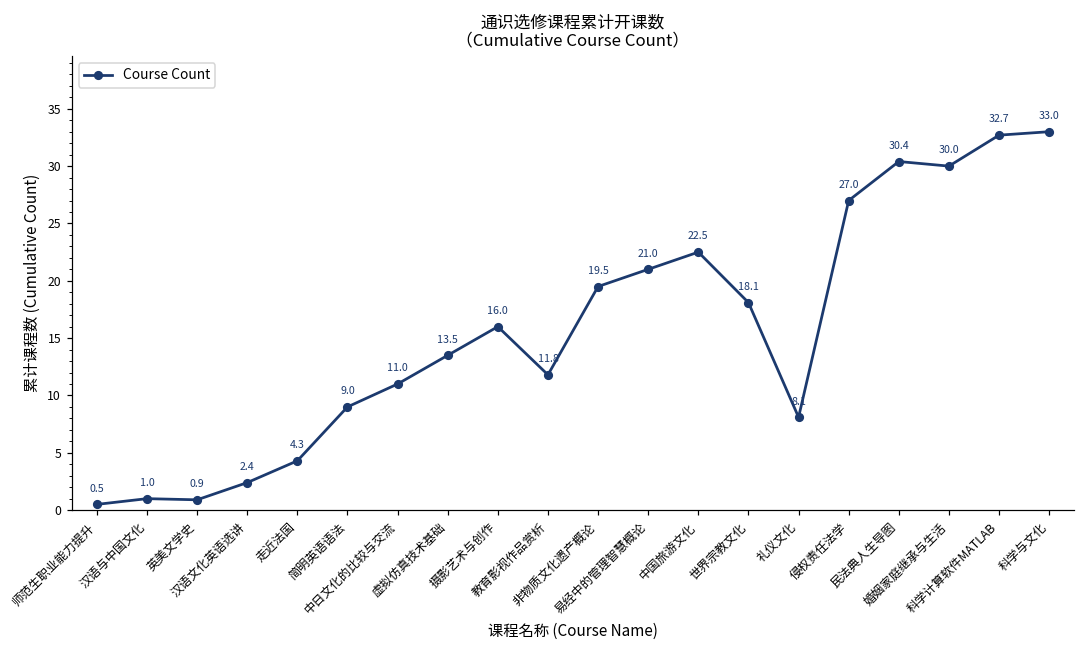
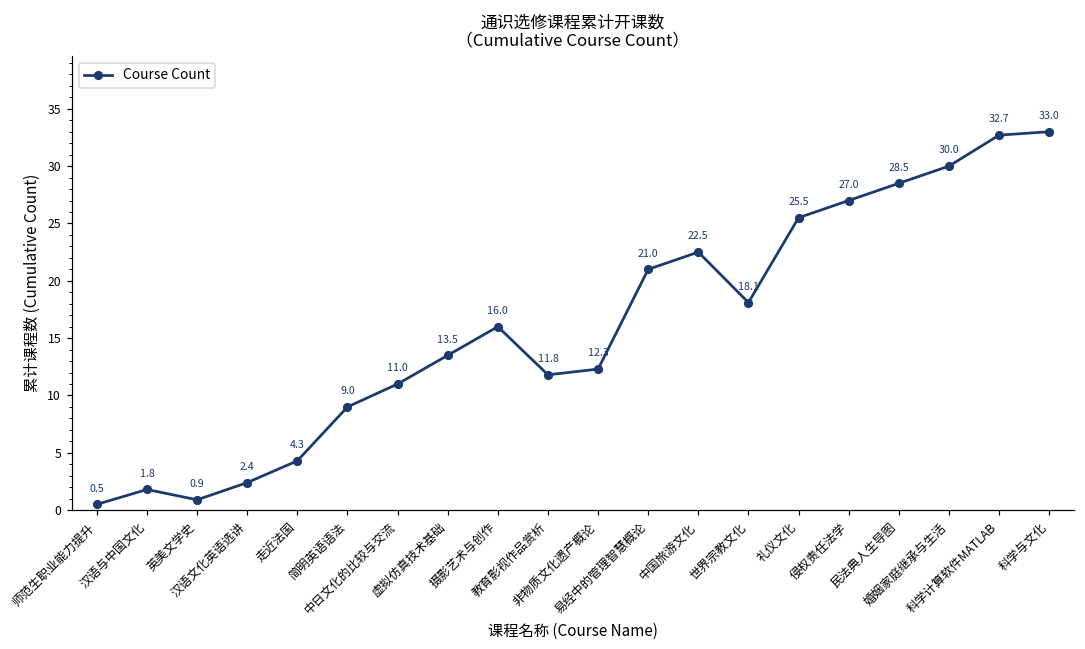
汉语与中国文化: 1.0 -> 1.8
非物质文化遗产概论: 19.5 -> 12.3
礼仪文化: 8.1 -> 25.5
民法典人生导图: 30.4 -> 28.5
